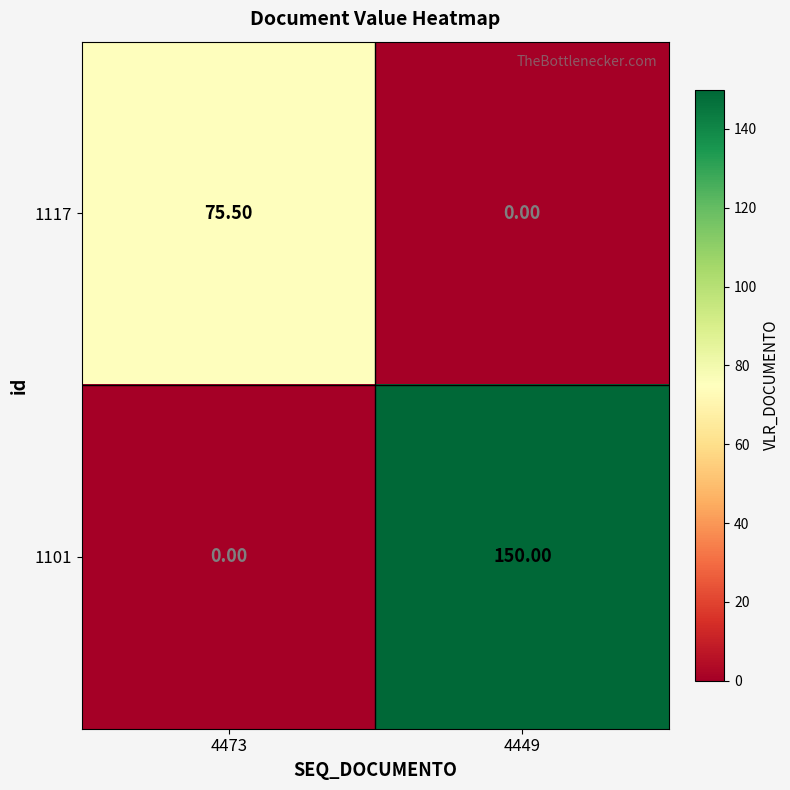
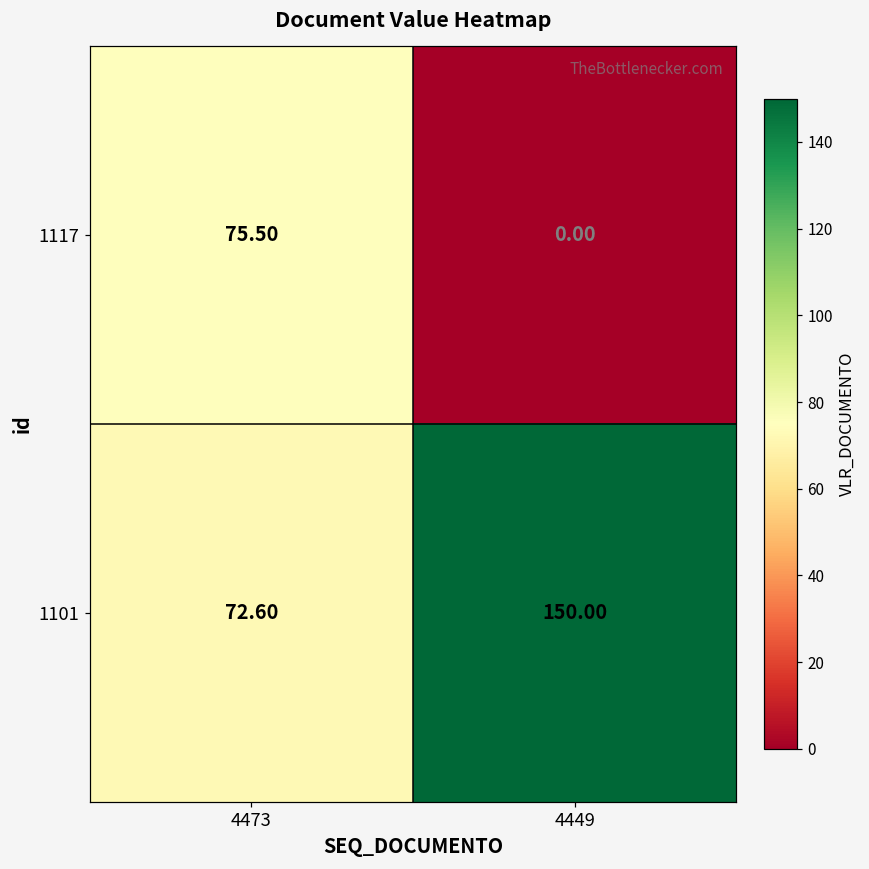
1101, 4473: 0.00 -> 72.60
